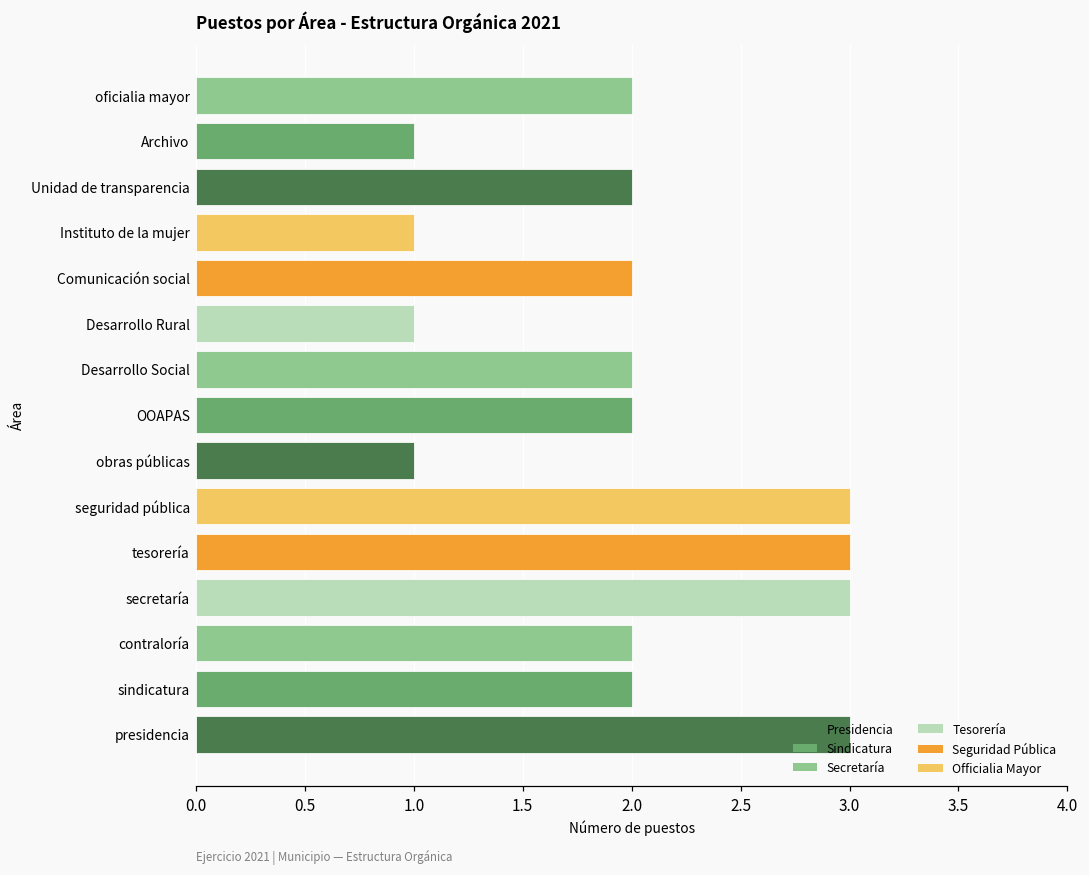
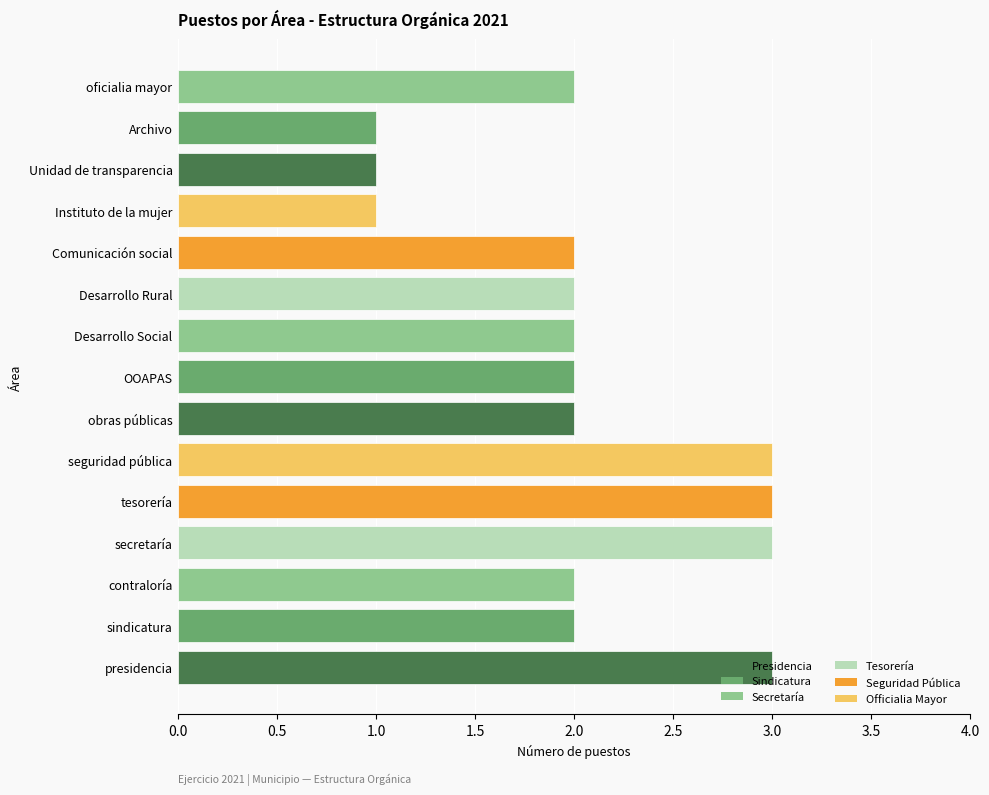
Unidad de transparencia: 2 -> 1
Desarrollo Rural: 1 -> 2
obras públicas: 1 -> 2
